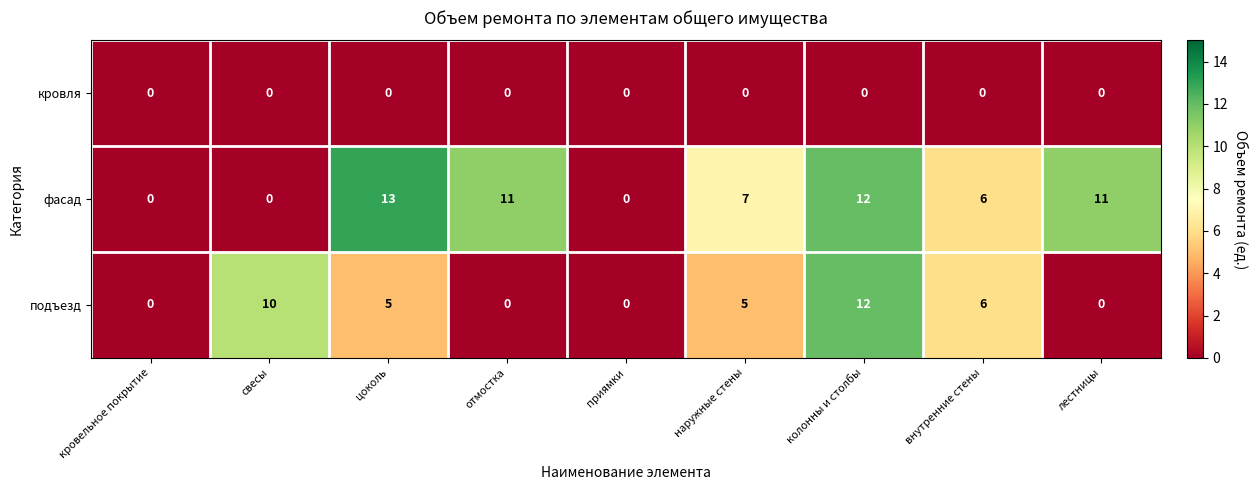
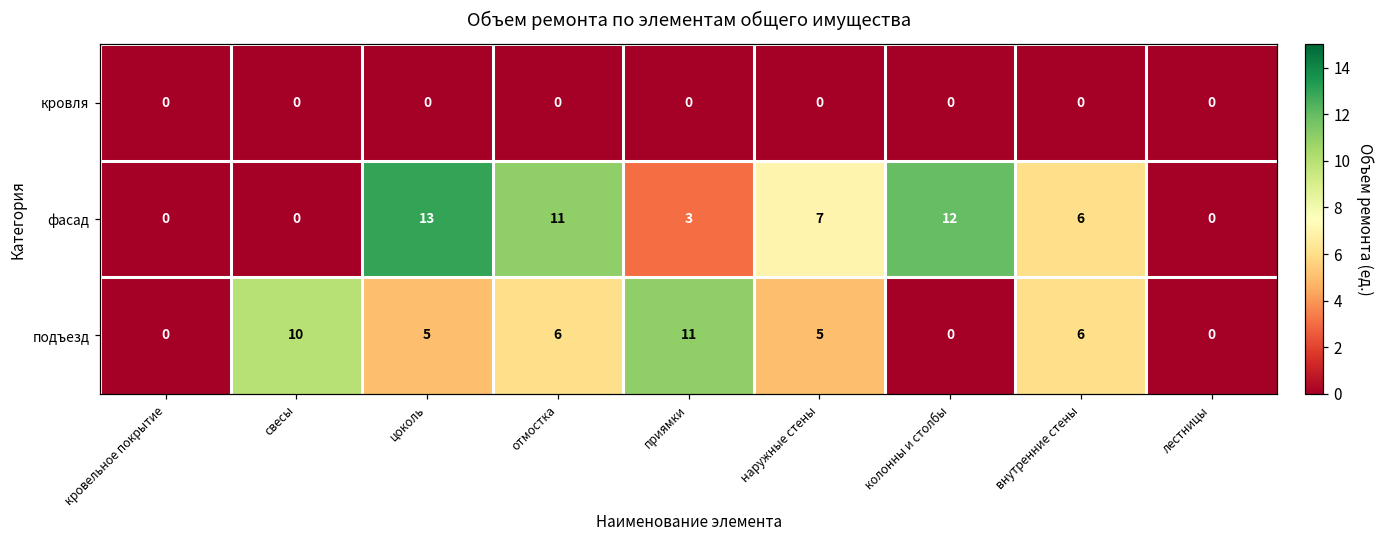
фасад, приямки: 0 -> 3
фасад, лестницы: 11 -> 0
подъезд, отмостка: 0 -> 6
подъезд, приямки: 0 -> 11
подъезд, колонны и столбы: 12 -> 0
